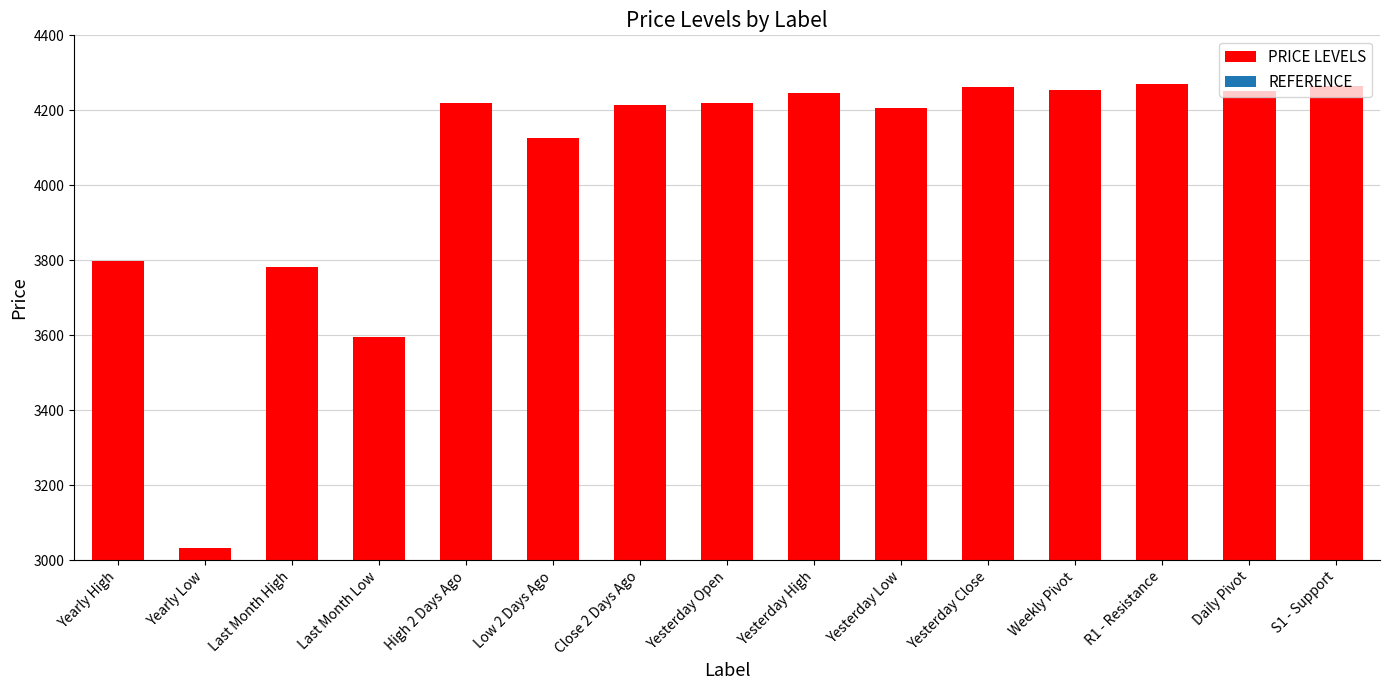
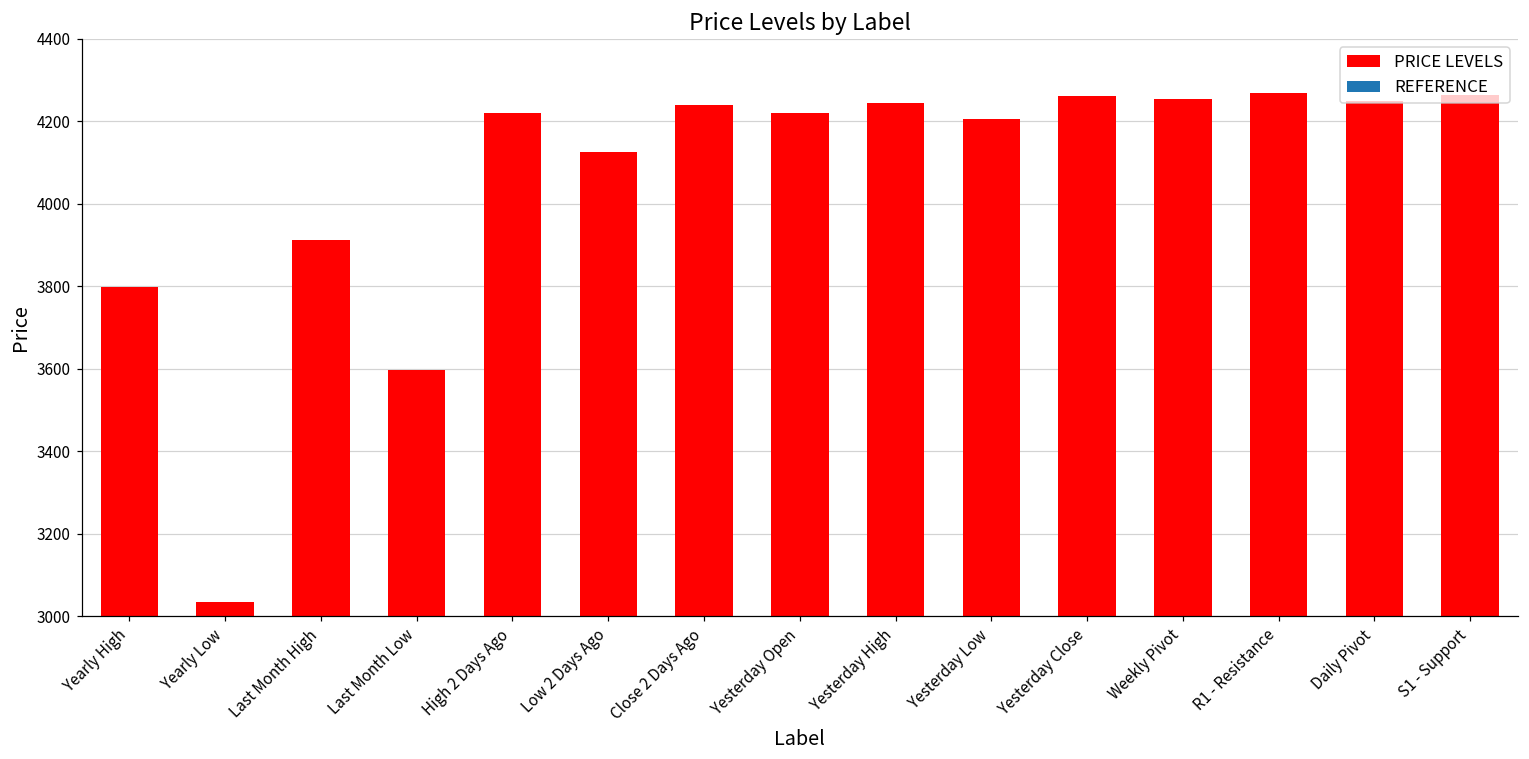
Last Month High: 3780 -> 3910
Close 2 Days Ago: 4210 -> 4240
